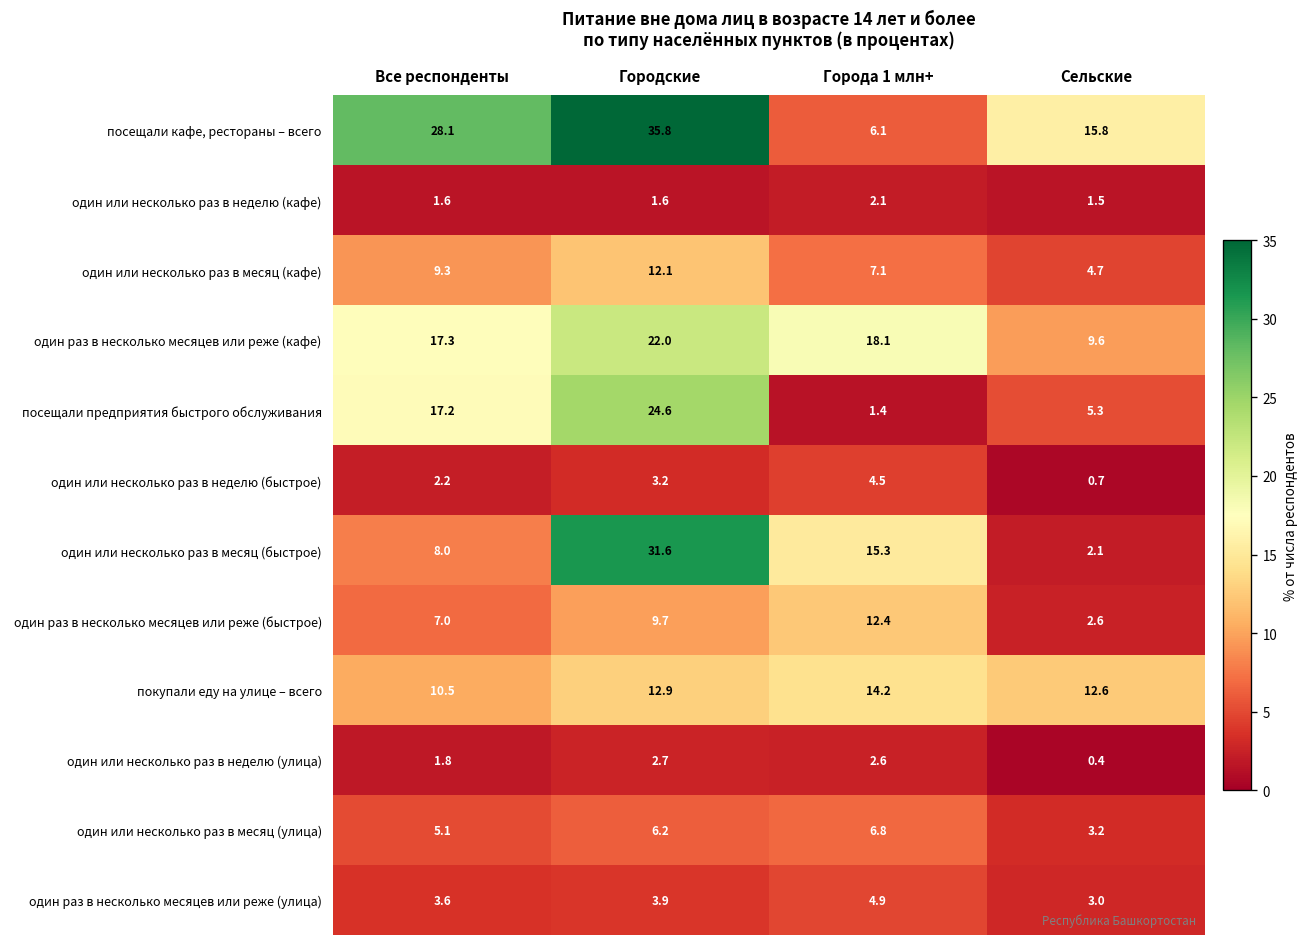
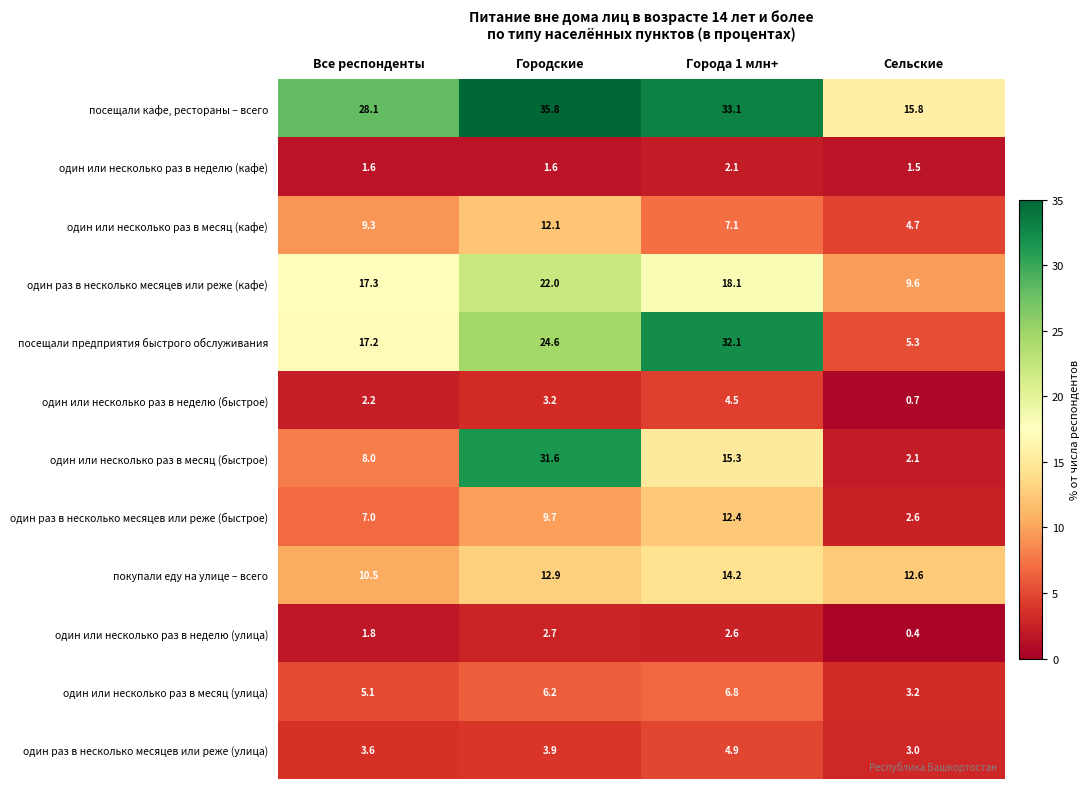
посещали кафе, рестораны – всего, Города 1 млн+: 6.1 -> 33.1
посещали предприятия быстрого обслуживания, Города 1 млн+: 1.4 -> 32.1
